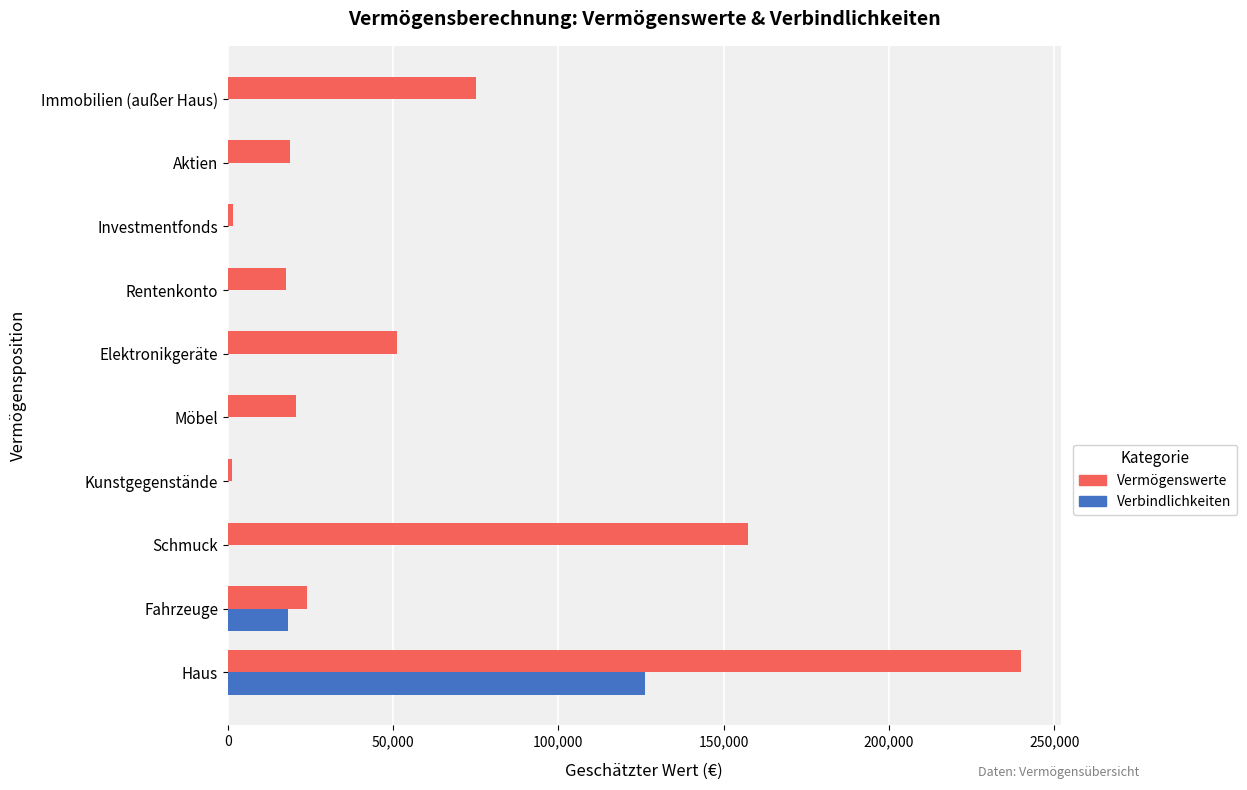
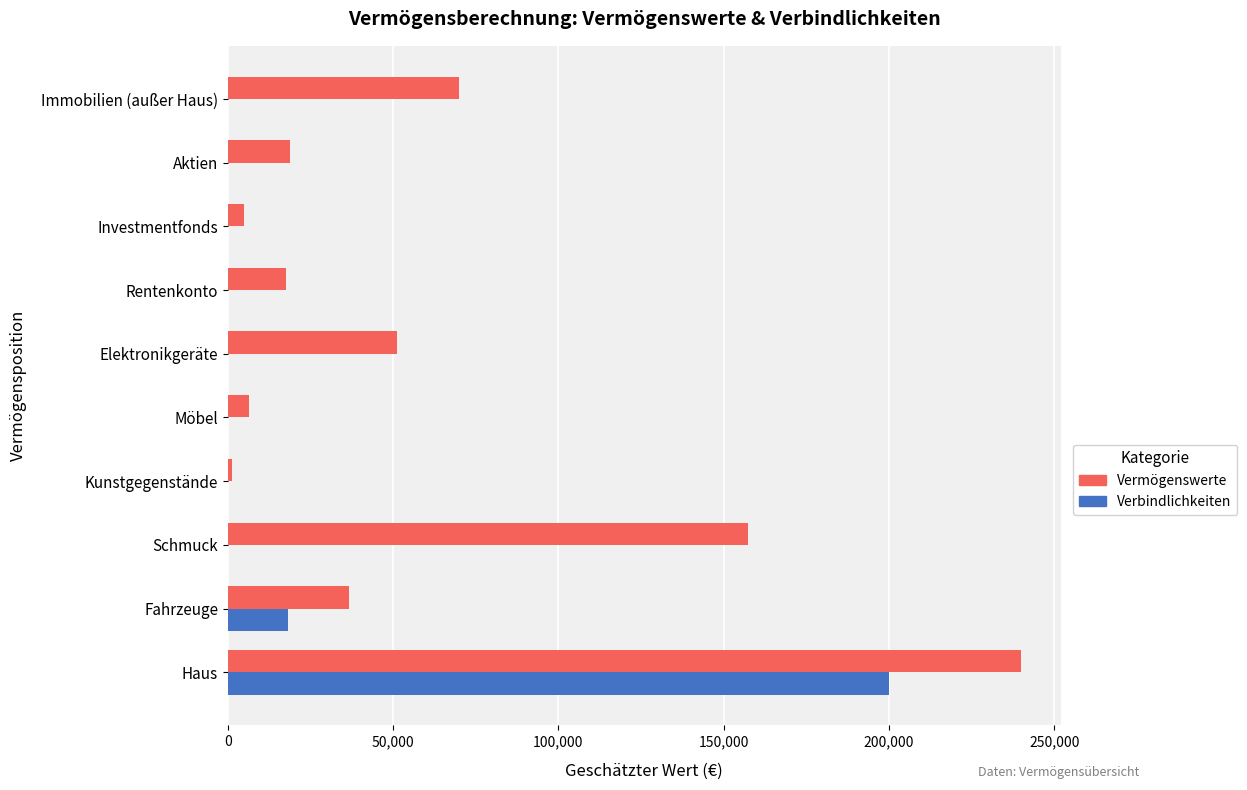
Vermögenswerte, Immobilien (außer Haus): 75,000 -> 70,000
Vermögenswerte, Investmentfonds: 2,000 -> 5,000
Vermögenswerte, Möbel: 21,000 -> 7,000
Vermögenswerte, Fahrzeuge: 24,000 -> 37,000
Verbindlichkeiten, Haus: 126,000 -> 200,000
